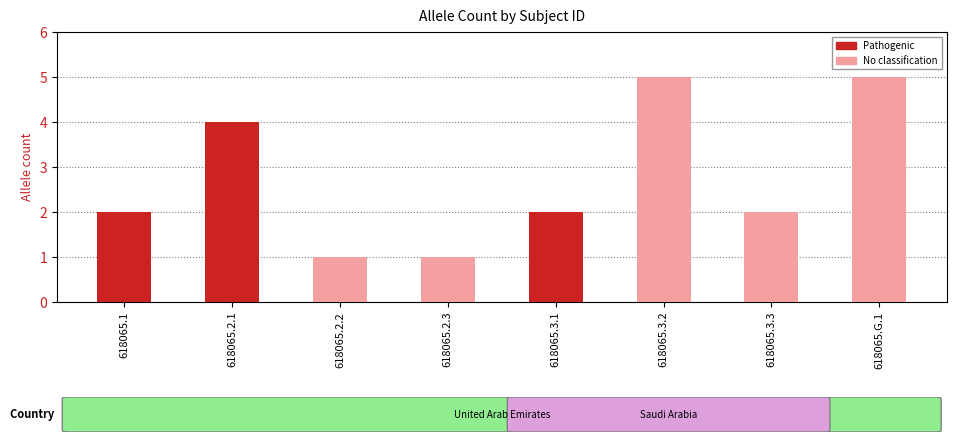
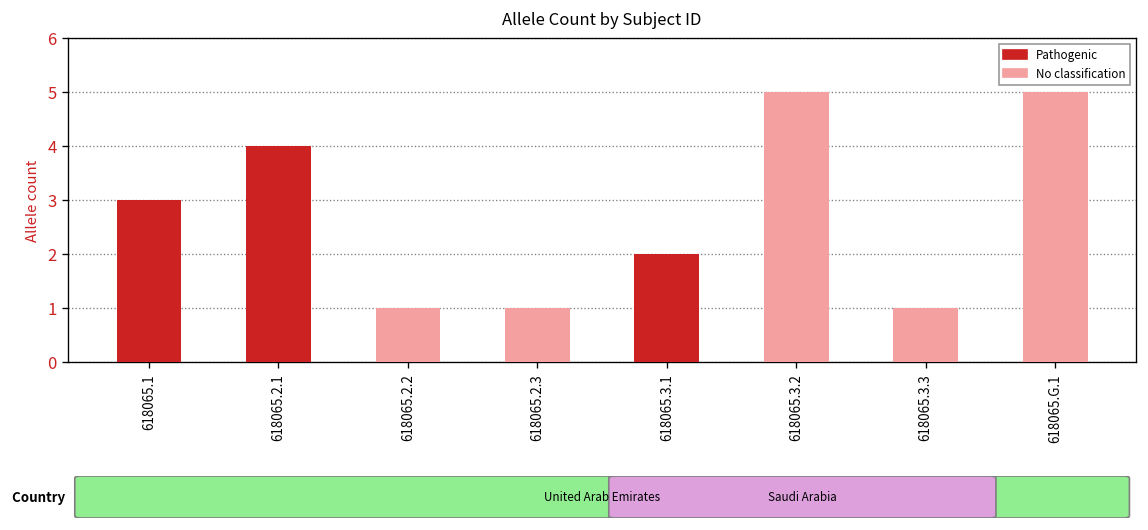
618065.1: 2 -> 3
618065.3.3: 2 -> 1
